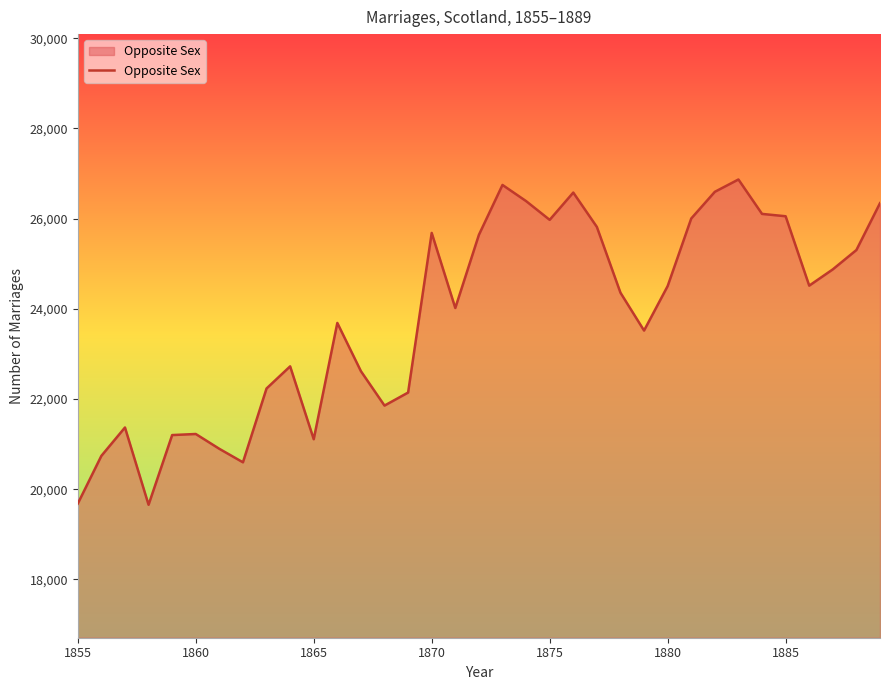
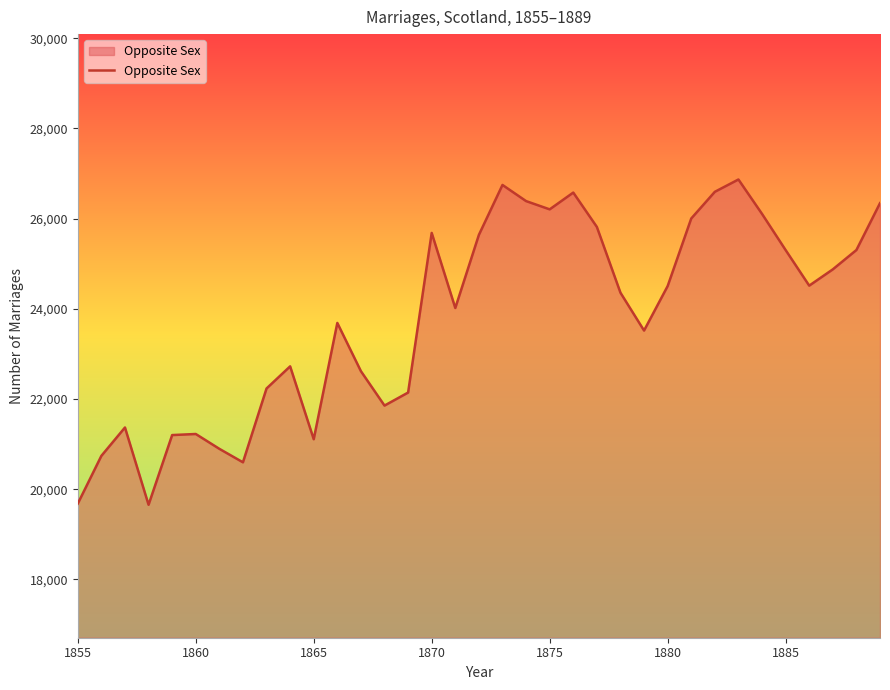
1875: 26,000 -> 26,200
1885: 26,100 -> 25,300
